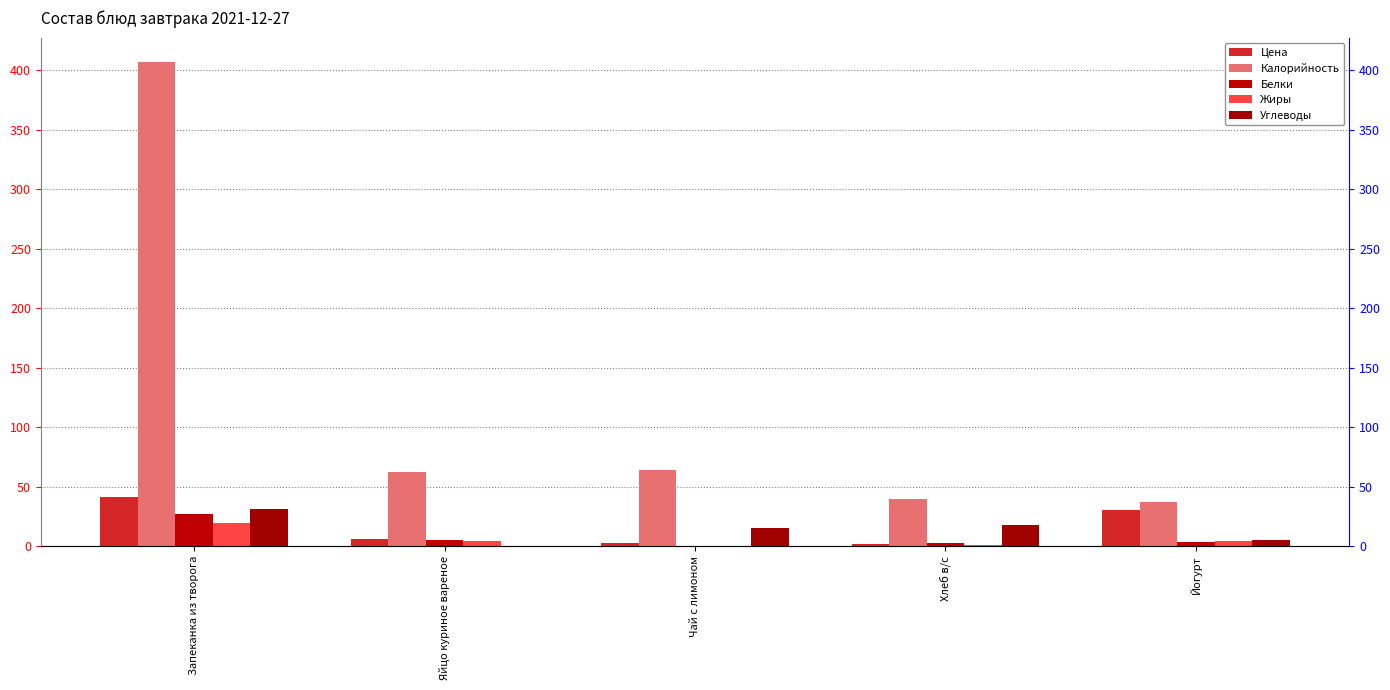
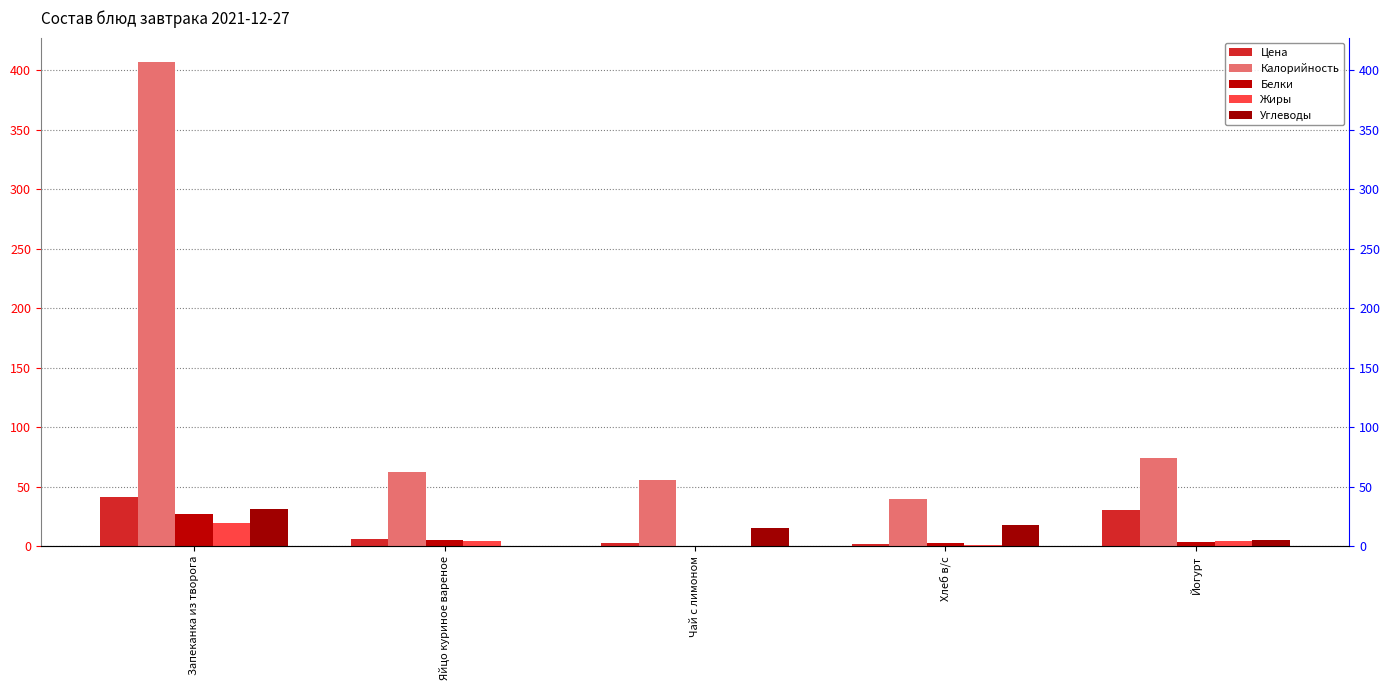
Калорийность, Чай с лимоном: 64 -> 56
Калорийность, Йогурт: 37 -> 74
